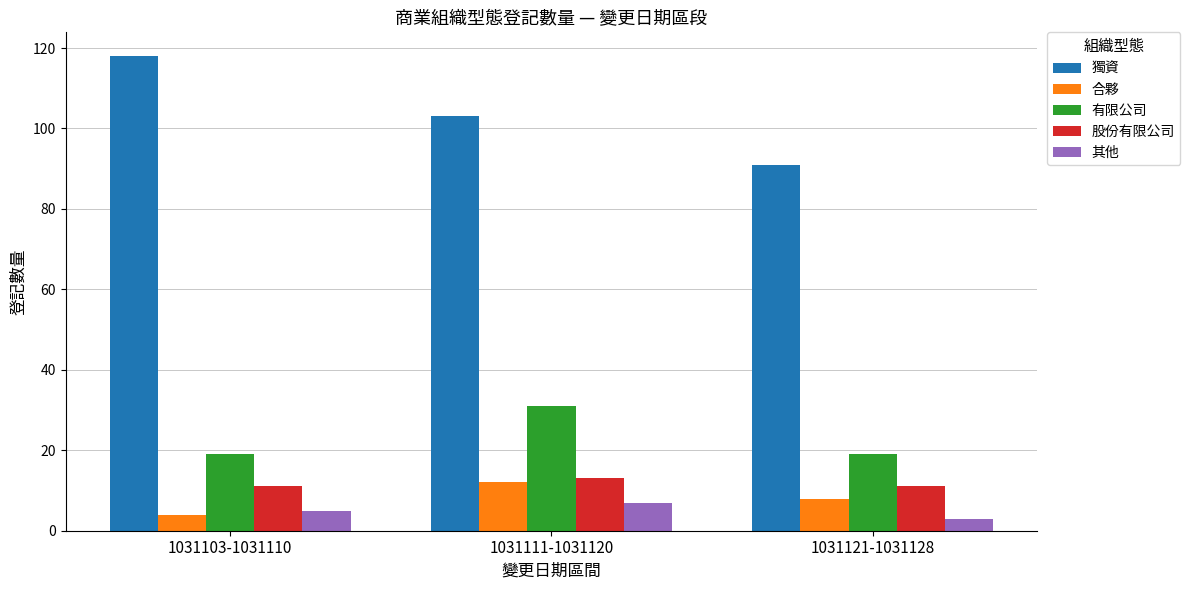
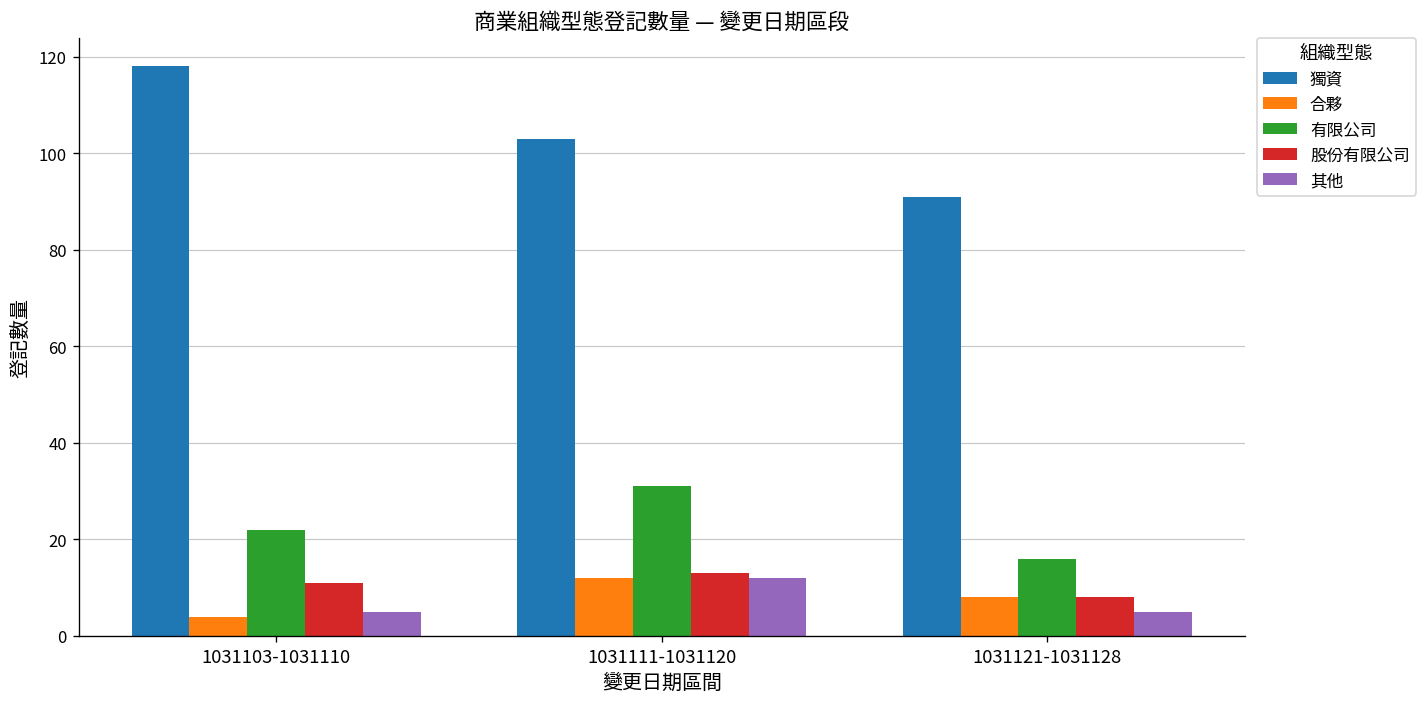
有限公司, 1031103-1031110: 19 -> 22
其他, 1031111-1031120: 7 -> 12
有限公司, 1031121-1031128: 19 -> 16
股份有限公司, 1031121-1031128: 11 -> 8
其他, 1031121-1031128: 3 -> 5
